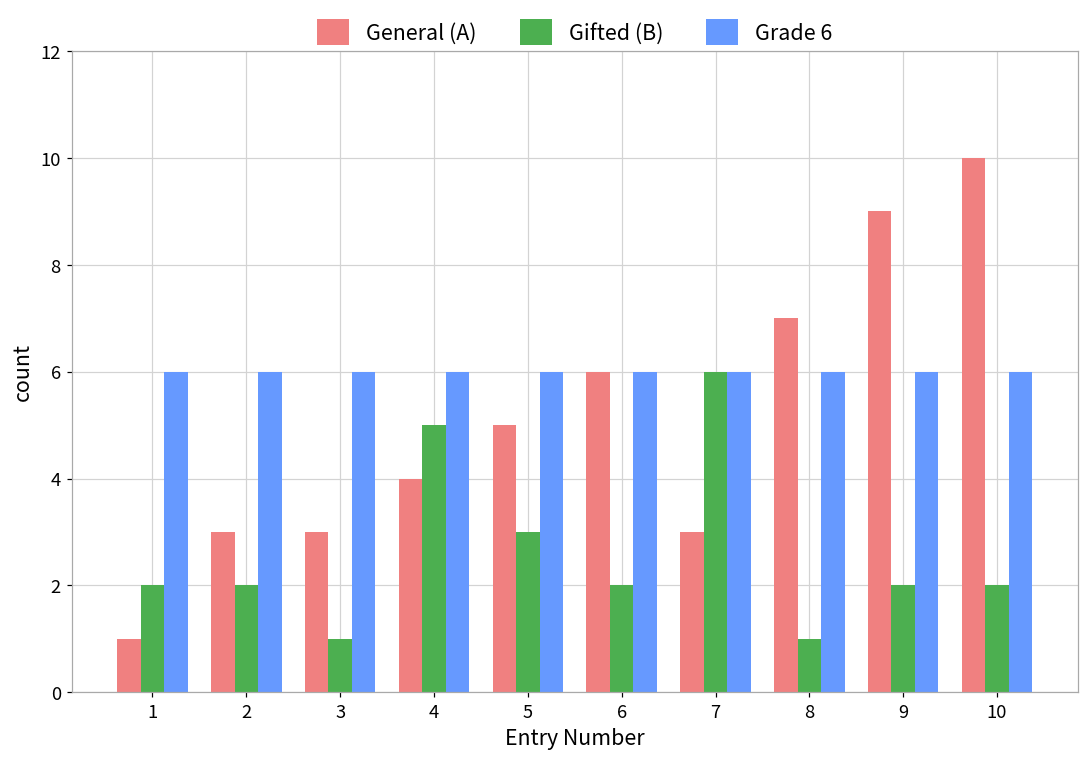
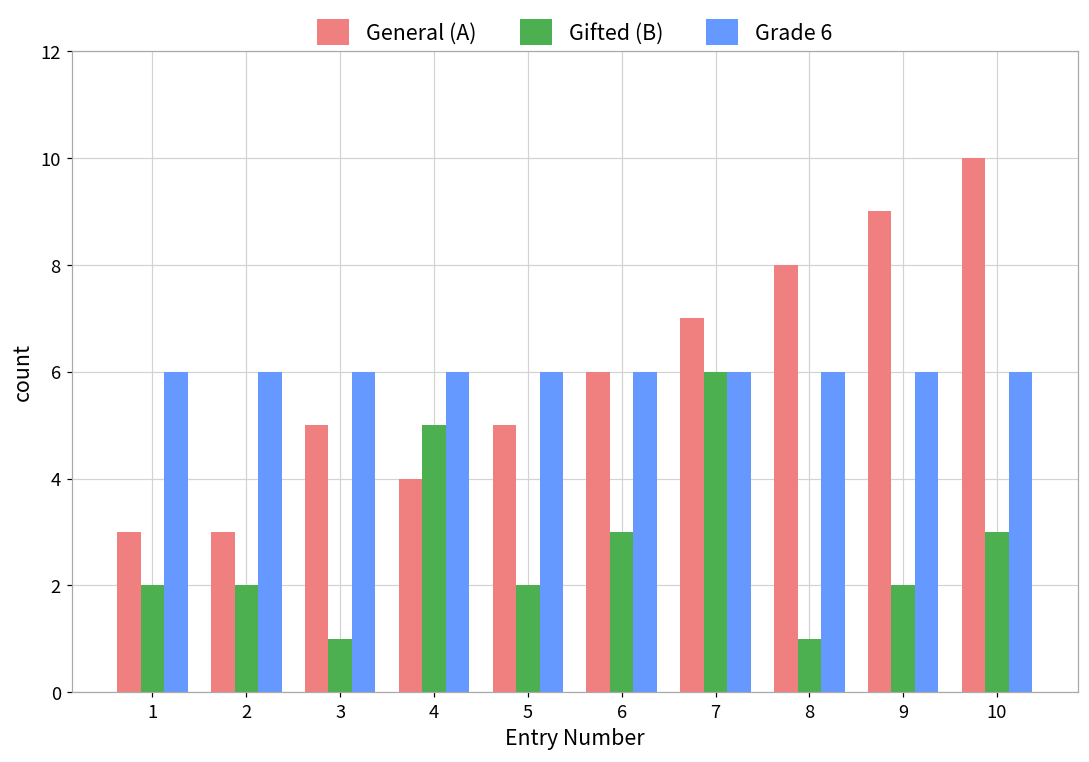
General (A), 1: 1 -> 3
General (A), 3: 3 -> 5
Gifted (B), 5: 3 -> 2
Gifted (B), 6: 2 -> 3
General (A), 7: 3 -> 7
General (A), 8: 7 -> 8
Gifted (B), 10: 2 -> 3
